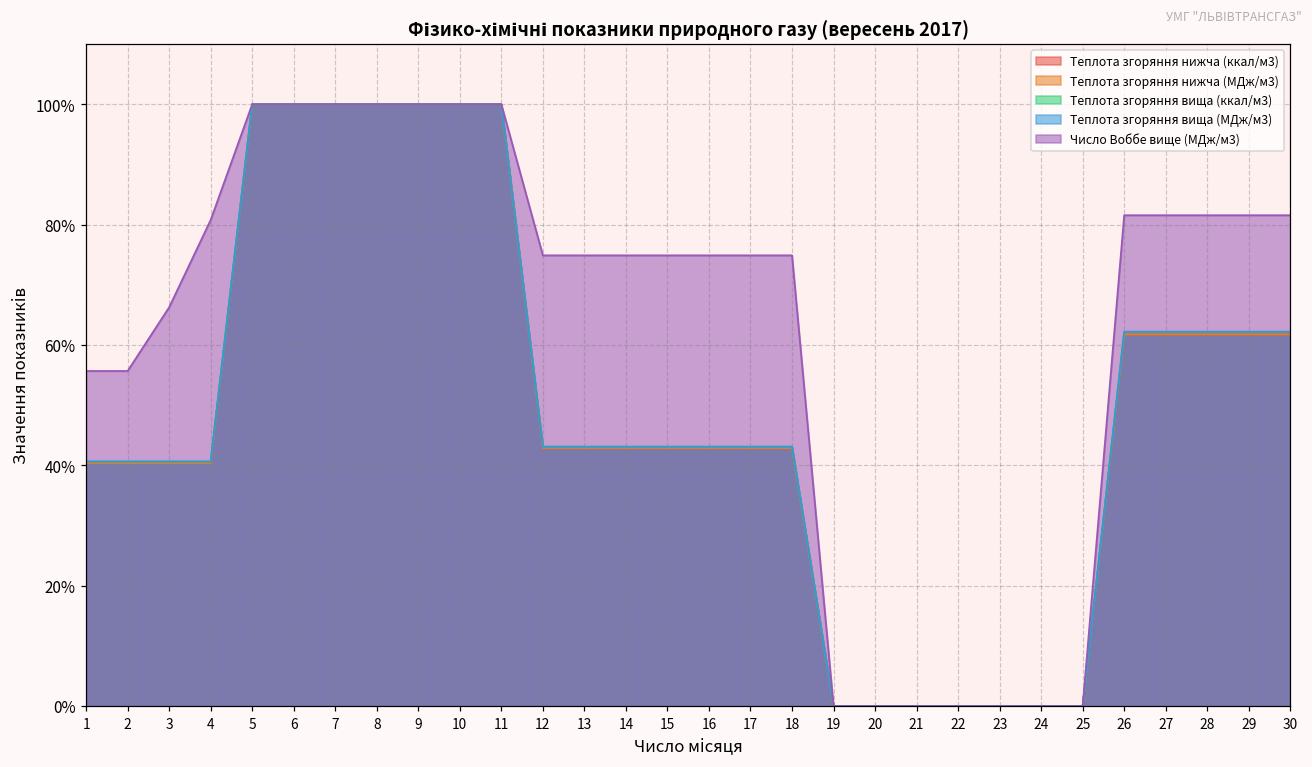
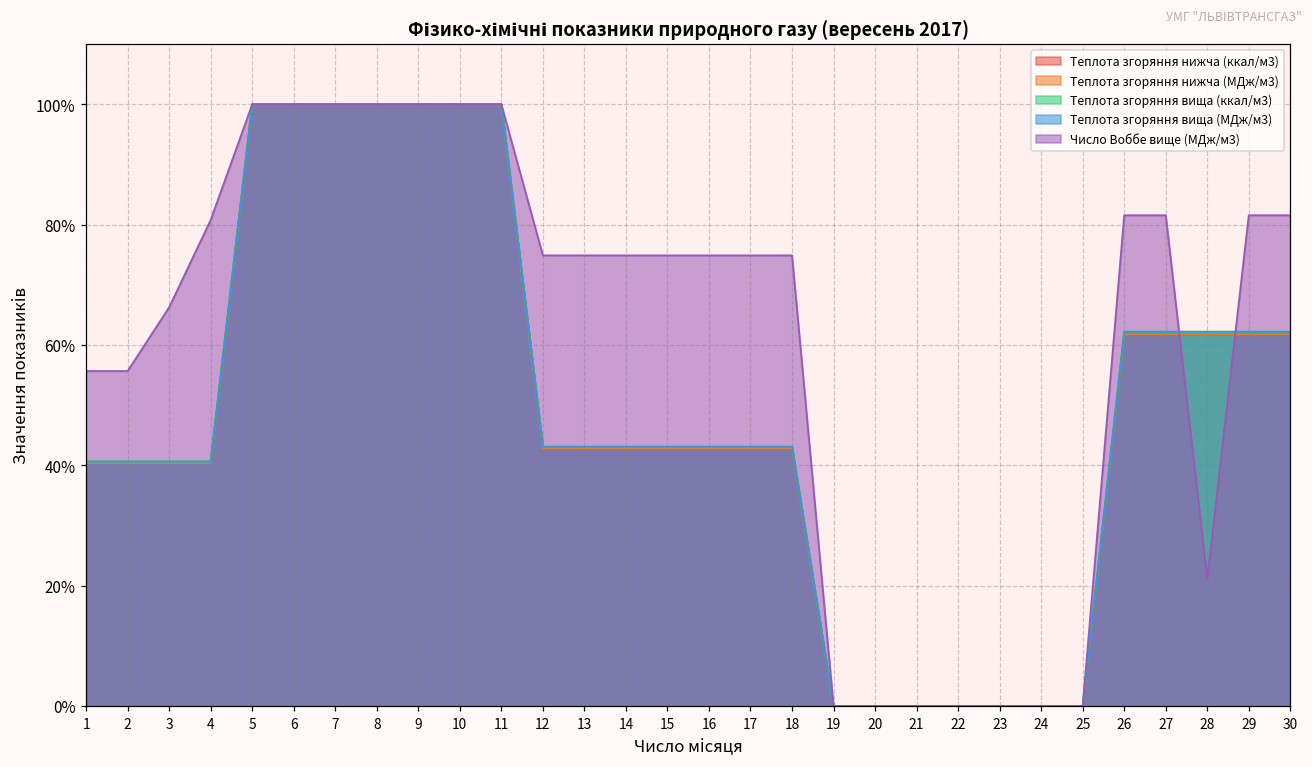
Число Воббе вище (МДж/м3), 28: 82% -> 21%
